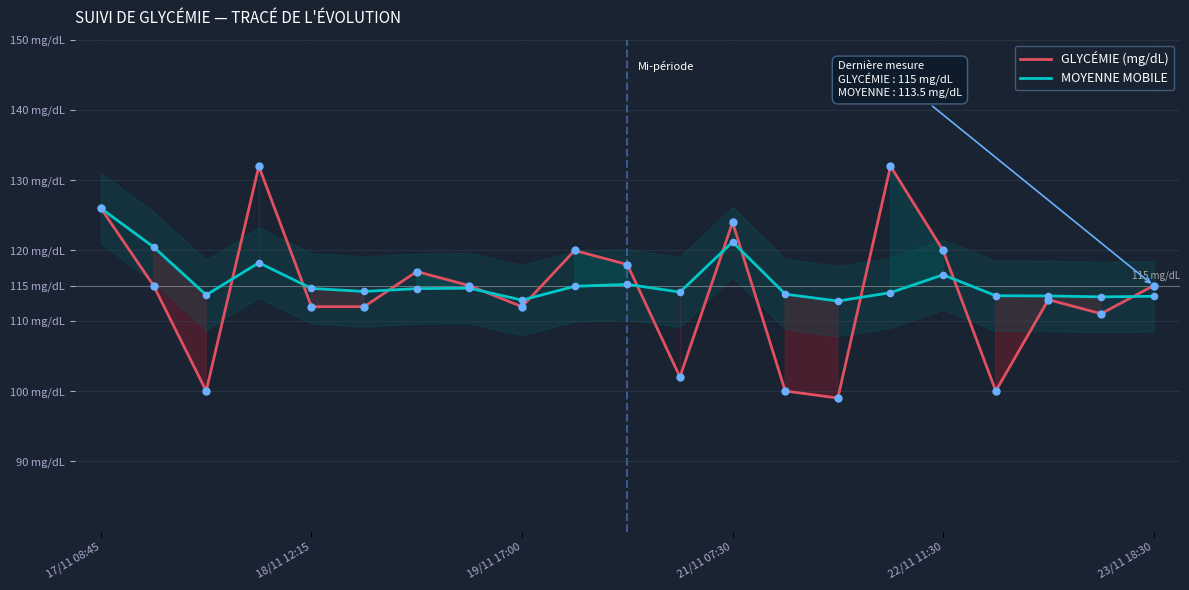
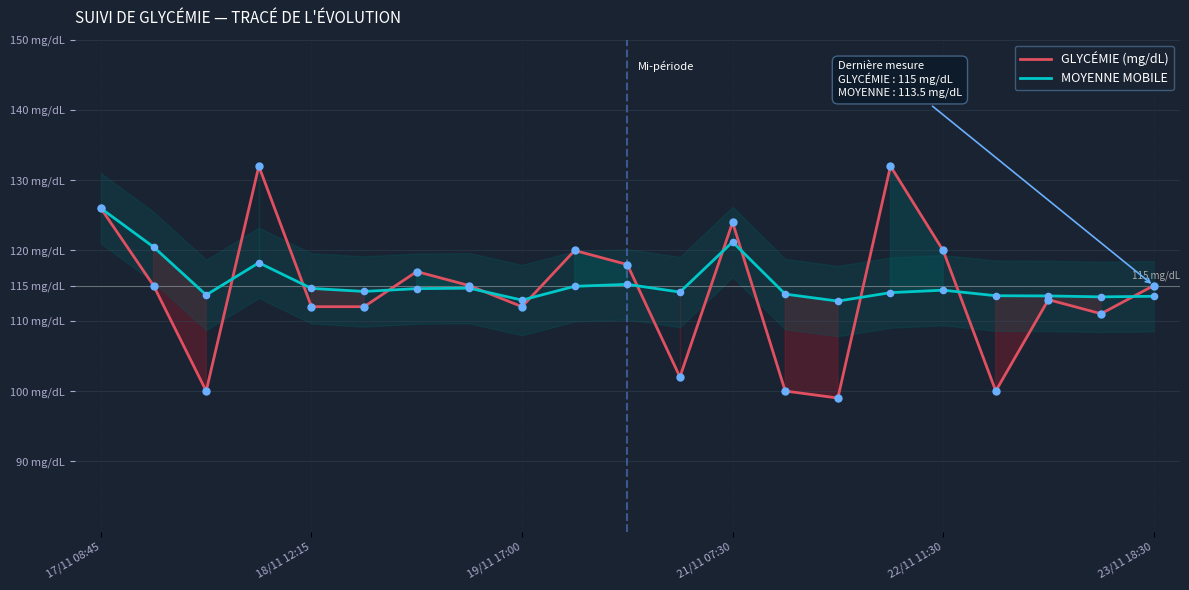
MOYENNE MOBILE, 22/11 11:30: 117 mg/dL -> 114 mg/dL
